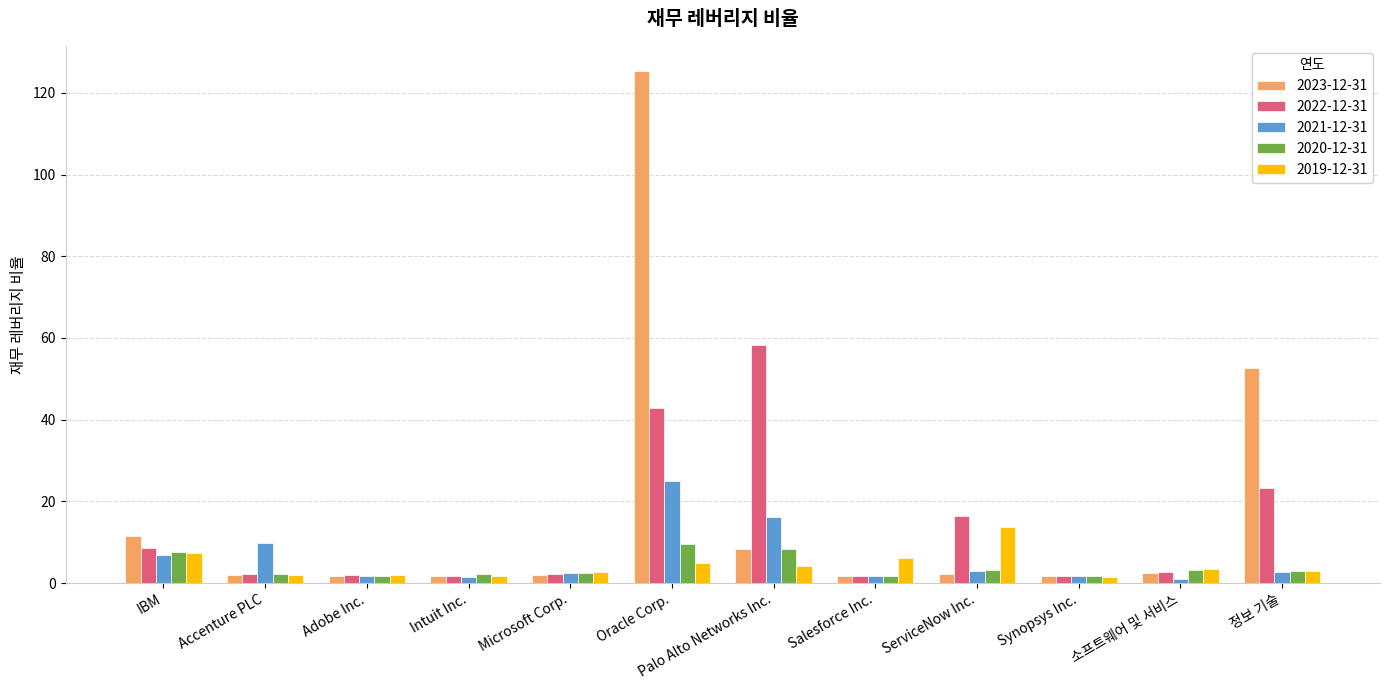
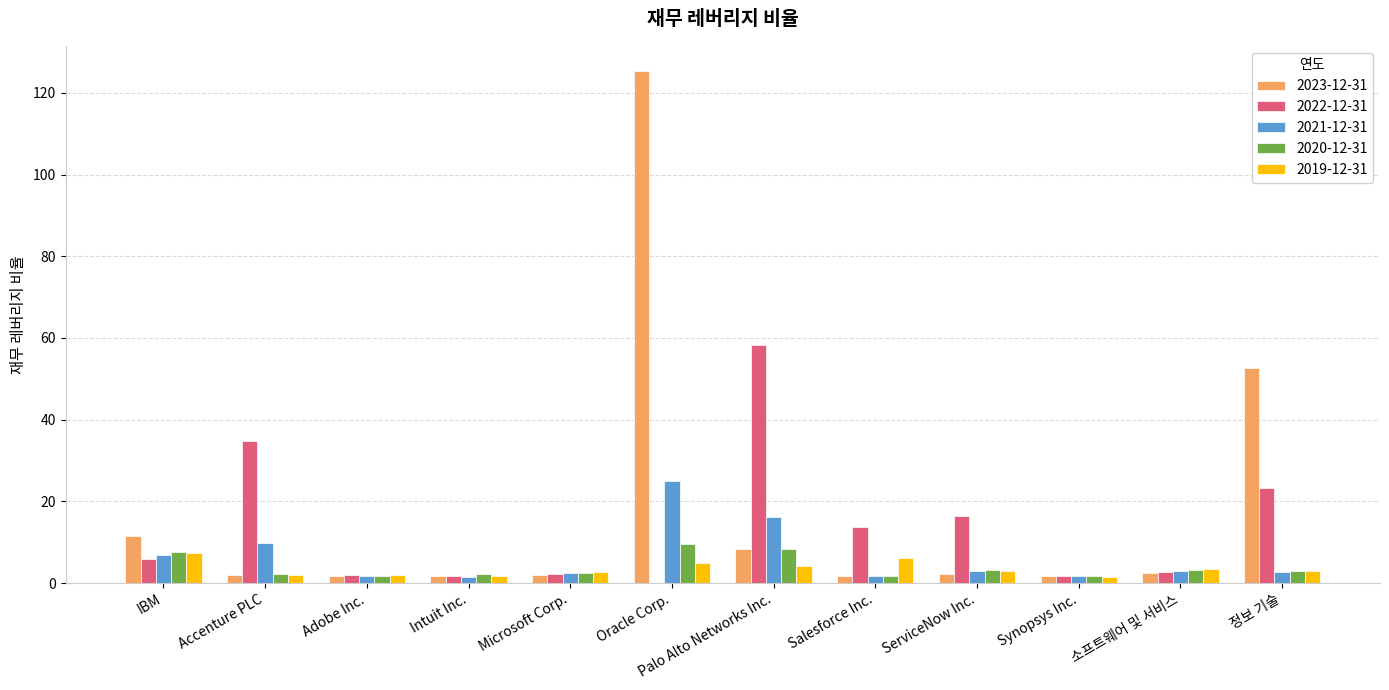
2022-12-31, IBM: 9 -> 6
2022-12-31, Accenture PLC: 2 -> 35
2022-12-31, Oracle Corp.: 43 -> 0
2022-12-31, Salesforce Inc.: 2 -> 14
2019-12-31, ServiceNow Inc.: 14 -> 3
2021-12-31, 소프트웨어 및 서비스: 1 -> 3
